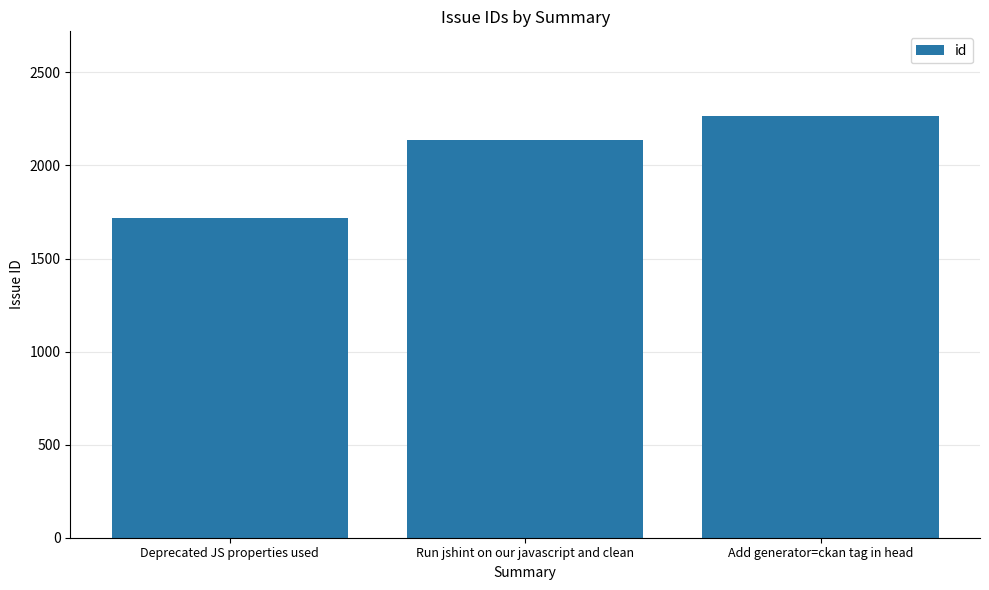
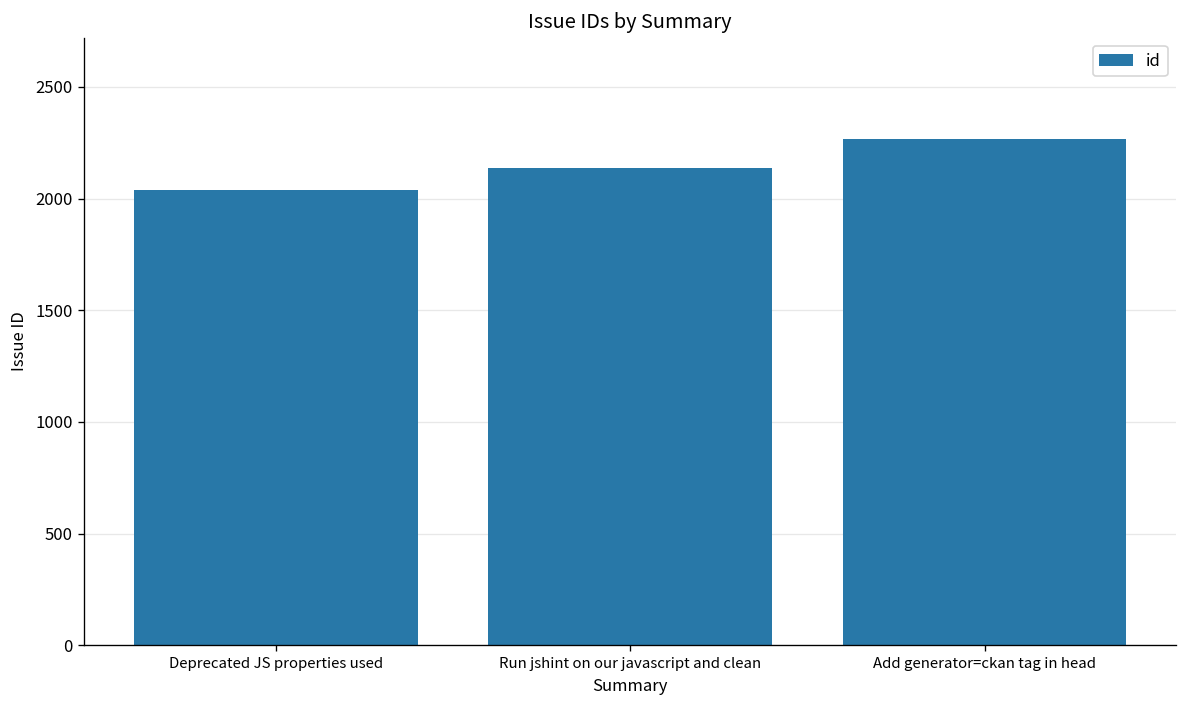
Deprecated JS properties used: 1720 -> 2040
